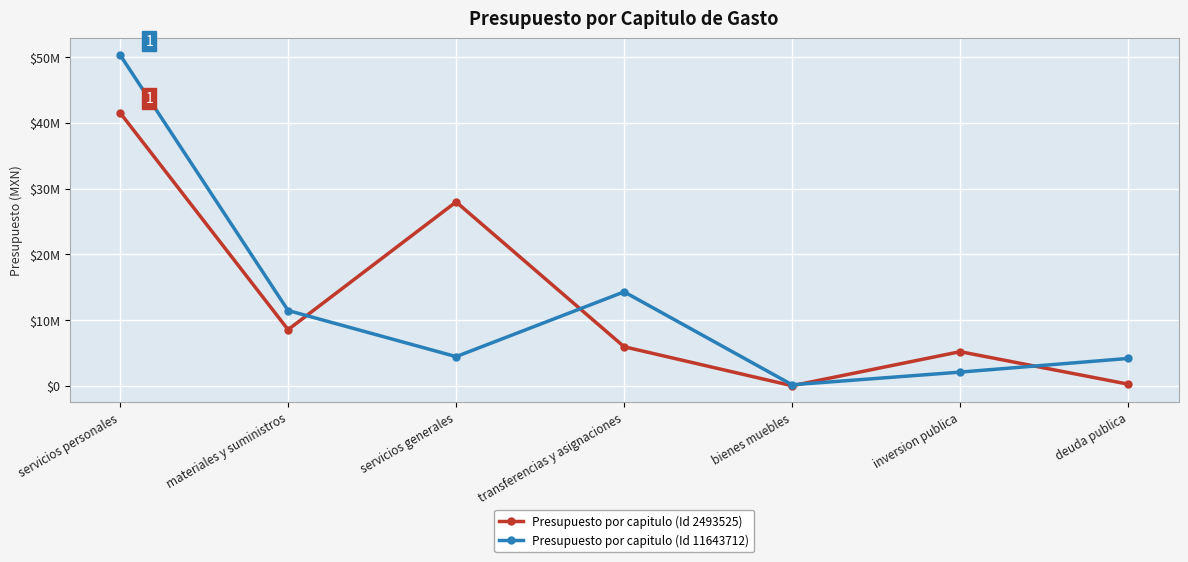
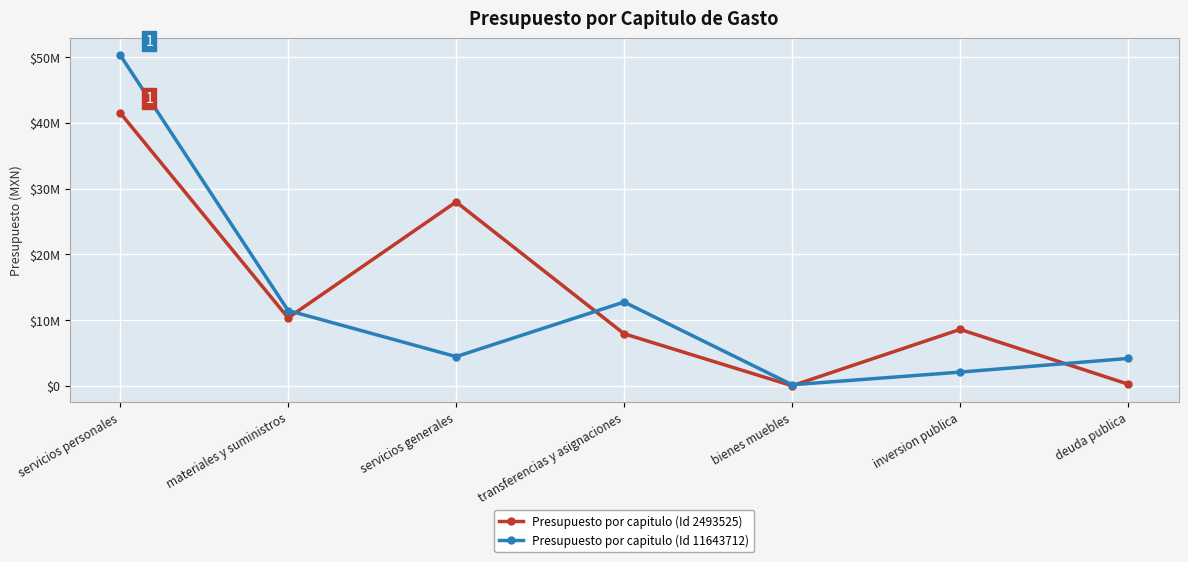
Presupuesto por capitulo (Id 2493525), materiales y suministros: $9000000 -> $10000000
Presupuesto por capitulo (Id 2493525), transferencias y asignaciones: $6000000 -> $8000000
Presupuesto por capitulo (Id 11643712), transferencias y asignaciones: $14000000 -> $13000000
Presupuesto por capitulo (Id 2493525), inversion publica: $5000000 -> $9000000
